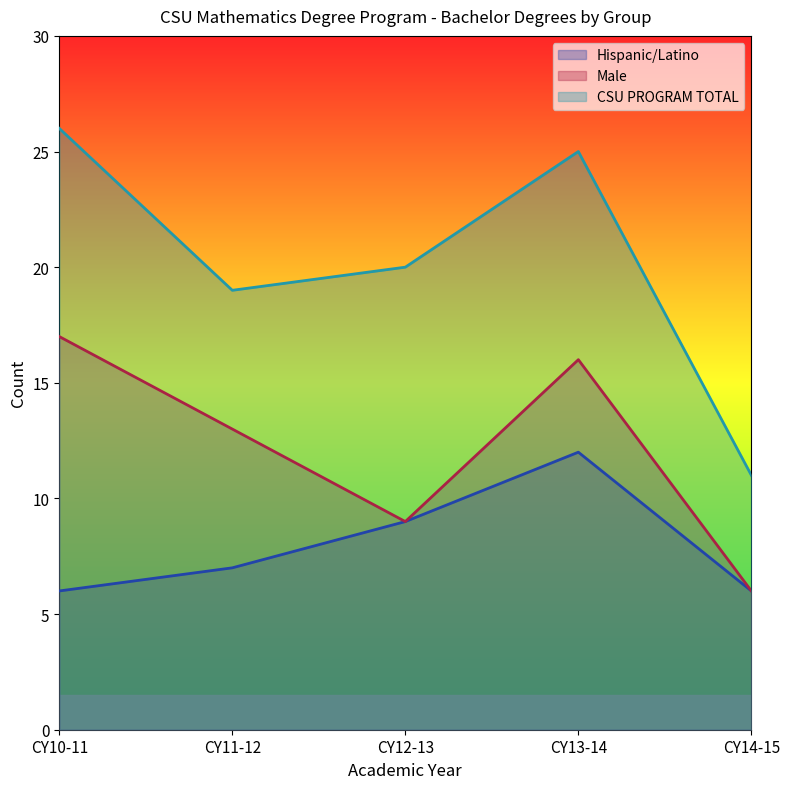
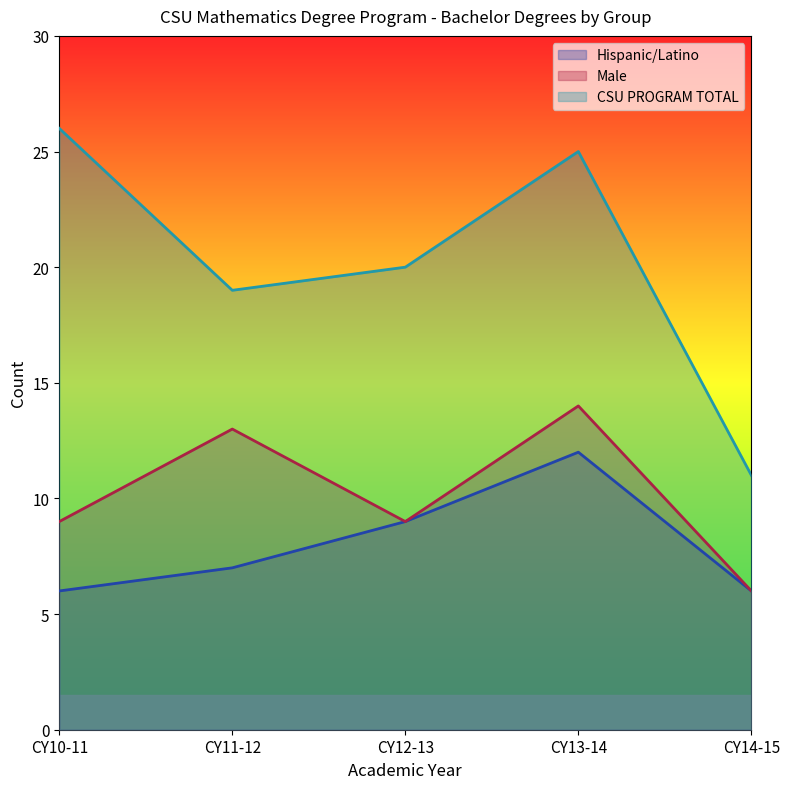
Male, CY10-11: 17 -> 9
Male, CY13-14: 16 -> 14
